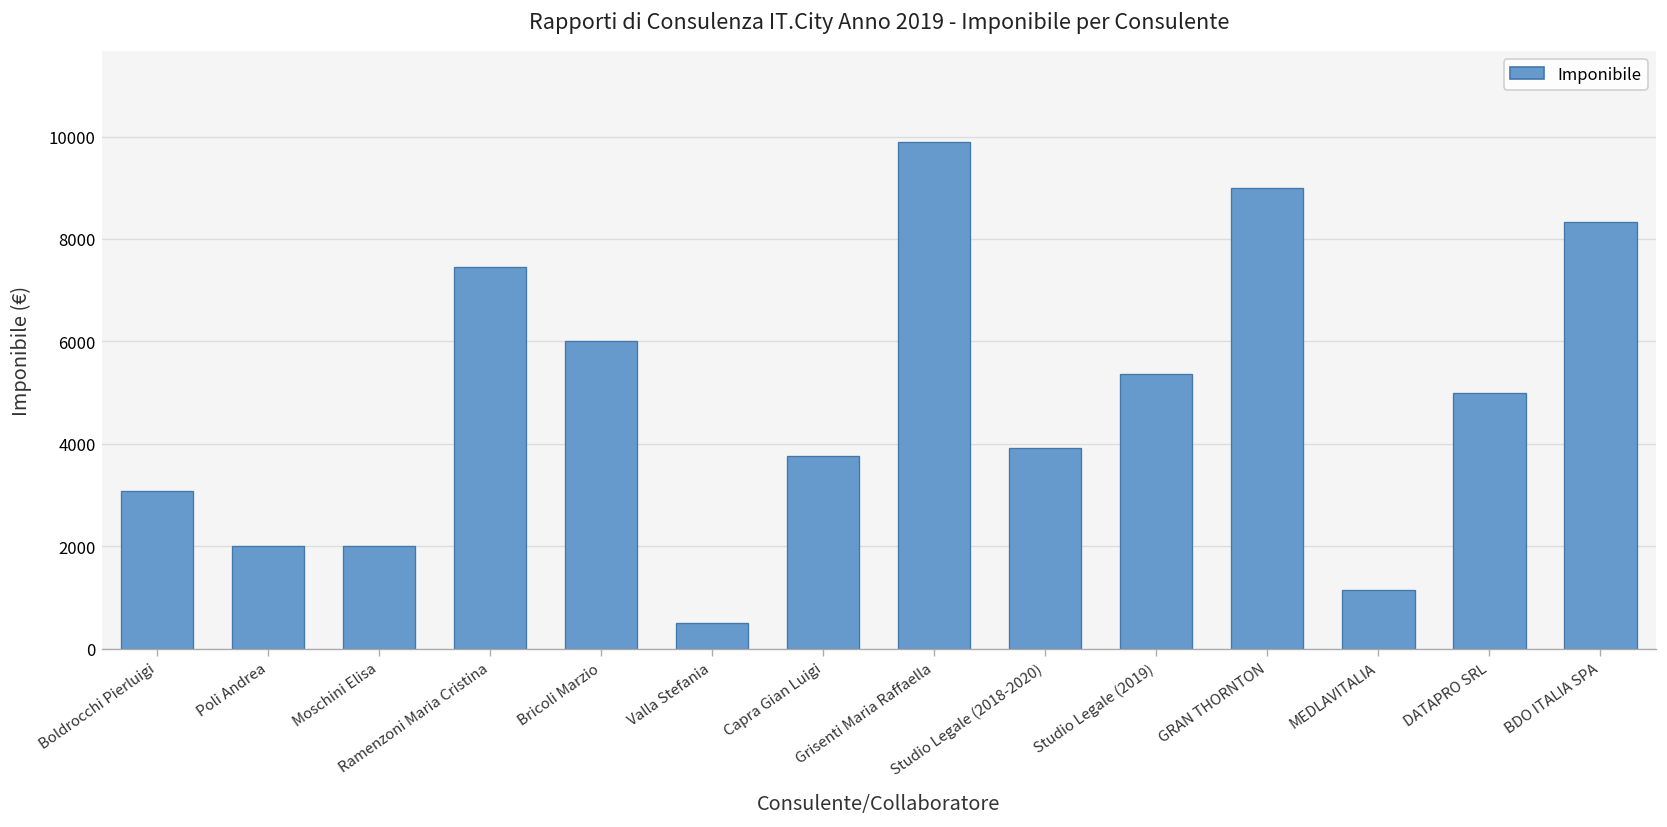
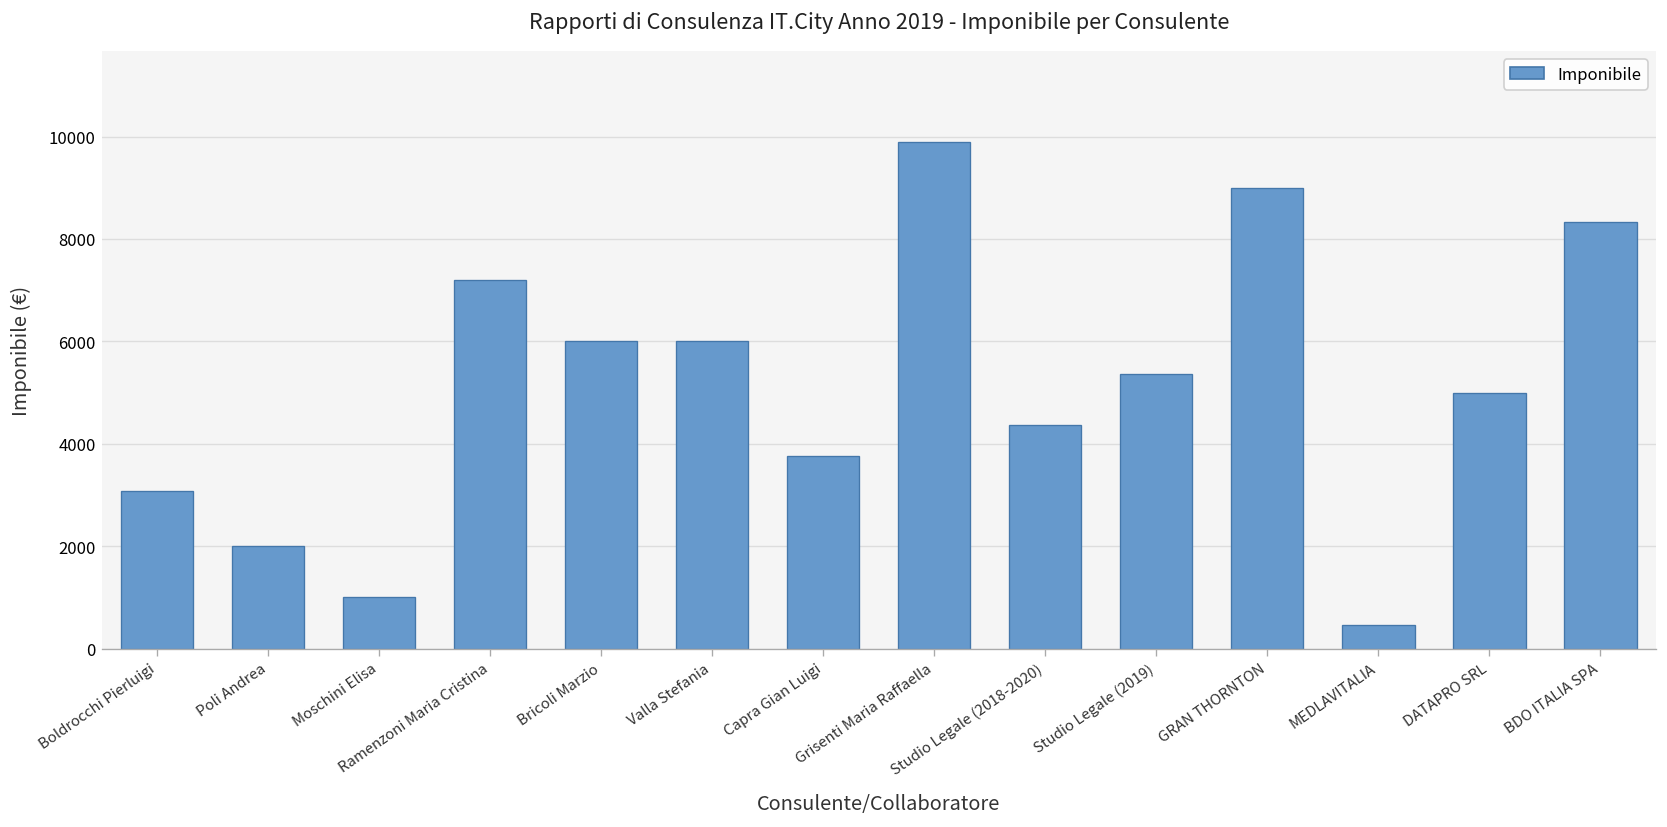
Moschini Elisa: 2000 -> 1000
Ramenzoni Maria Cristina: 7500 -> 7200
Valla Stefania: 500 -> 6000
Studio Legale (2018-2020): 3900 -> 4400
MEDLAVITALIA: 1100 -> 500
